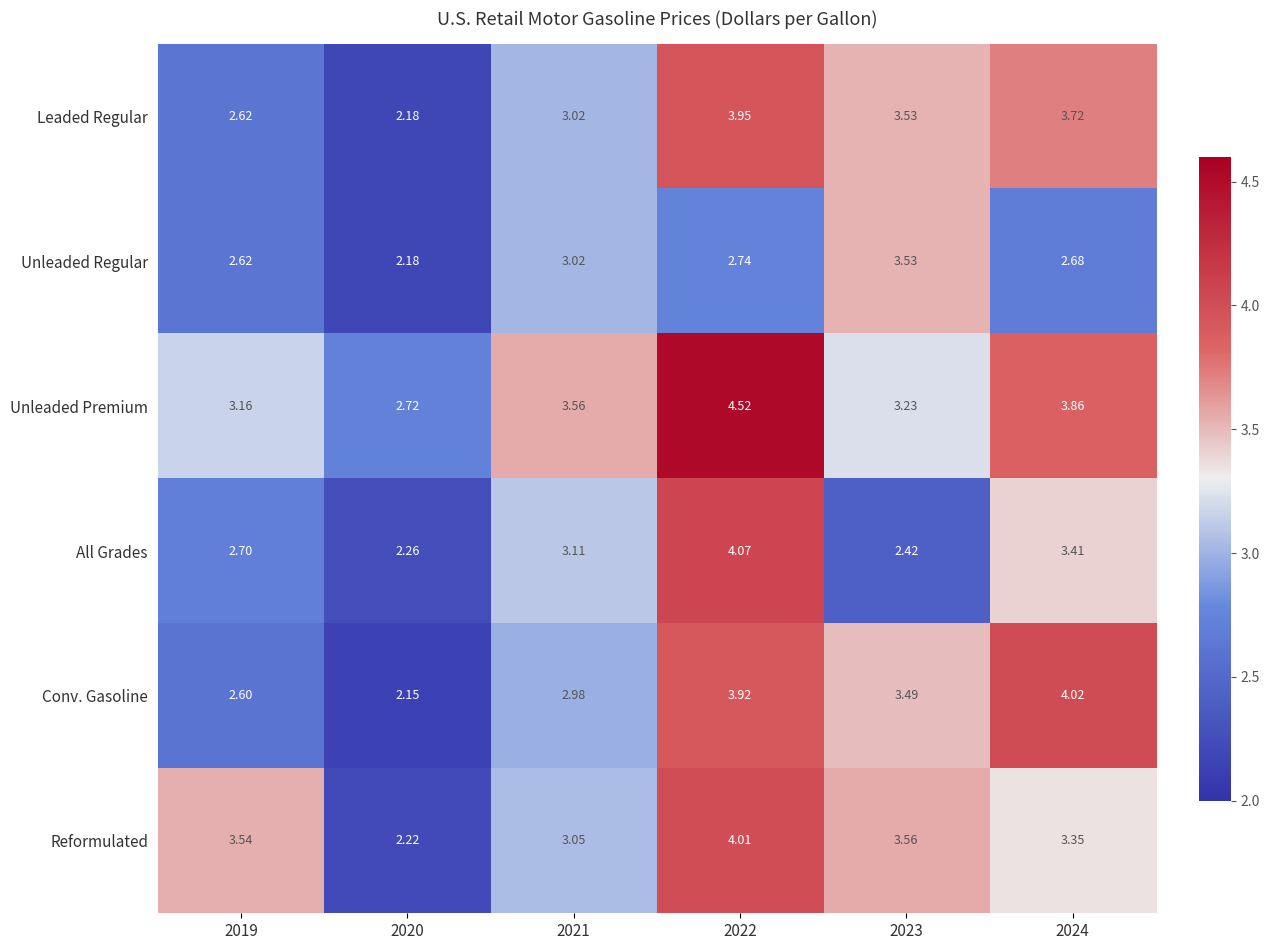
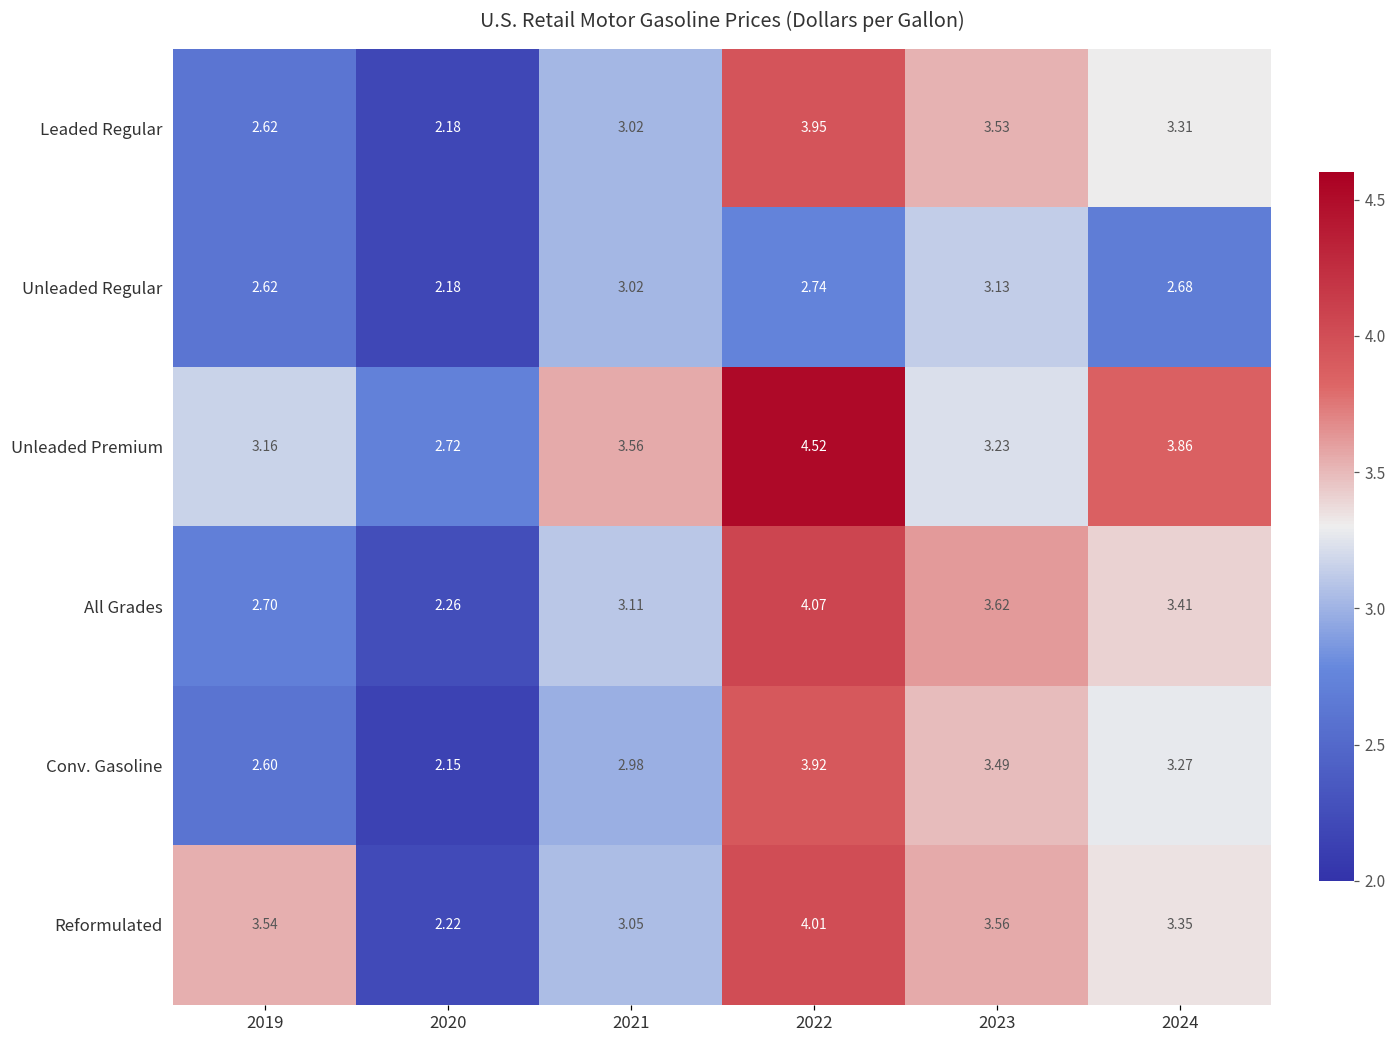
Leaded Regular, 2024: 3.72 -> 3.31
Unleaded Regular, 2023: 3.53 -> 3.13
All Grades, 2023: 2.42 -> 3.62
Conv. Gasoline, 2024: 4.02 -> 3.27
